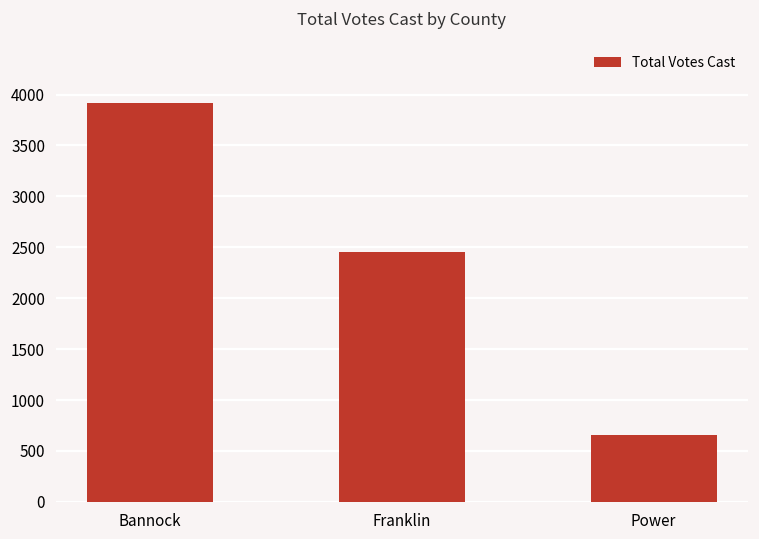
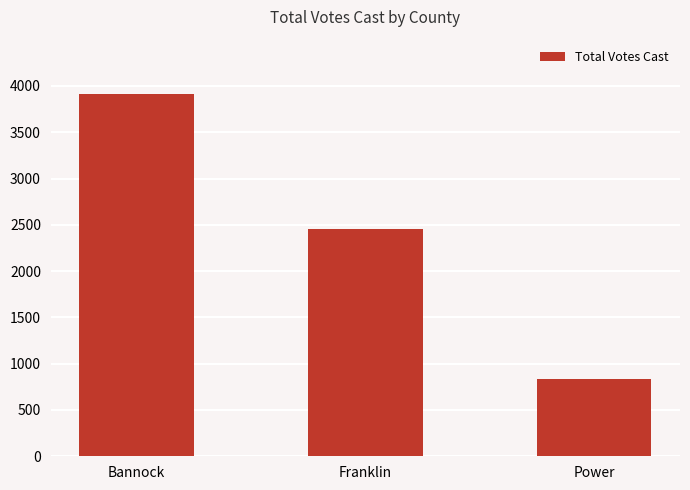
Power: 700 -> 800
